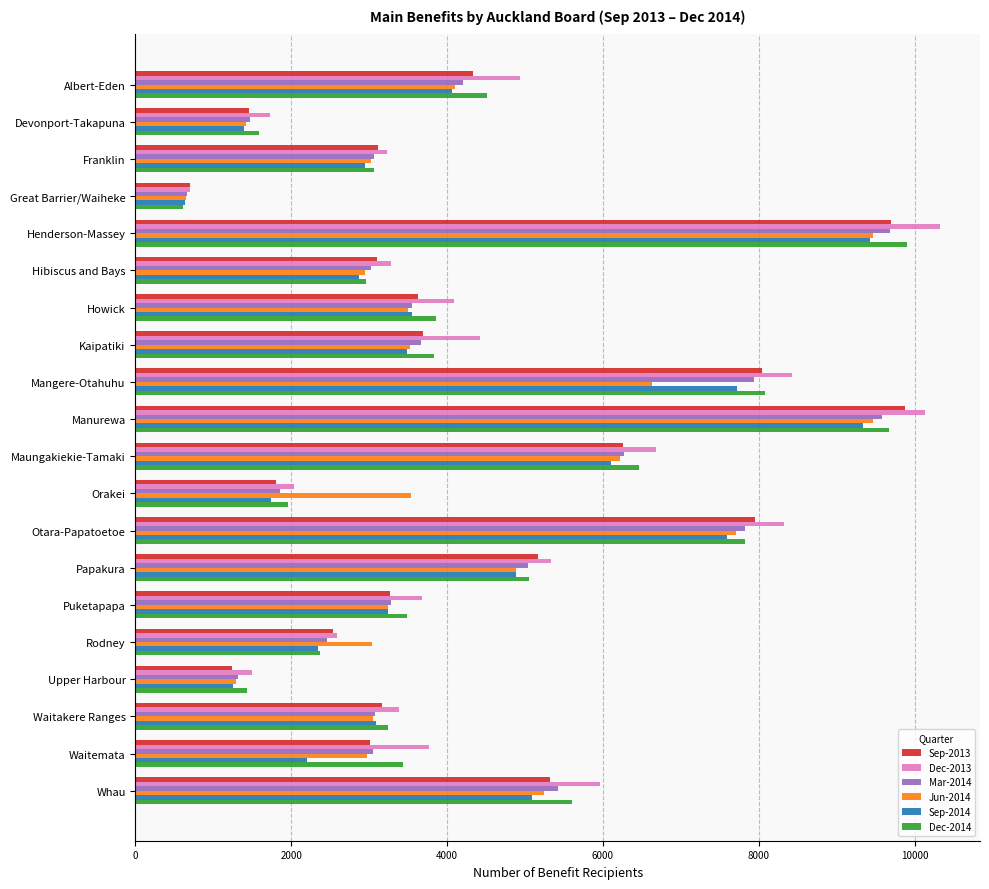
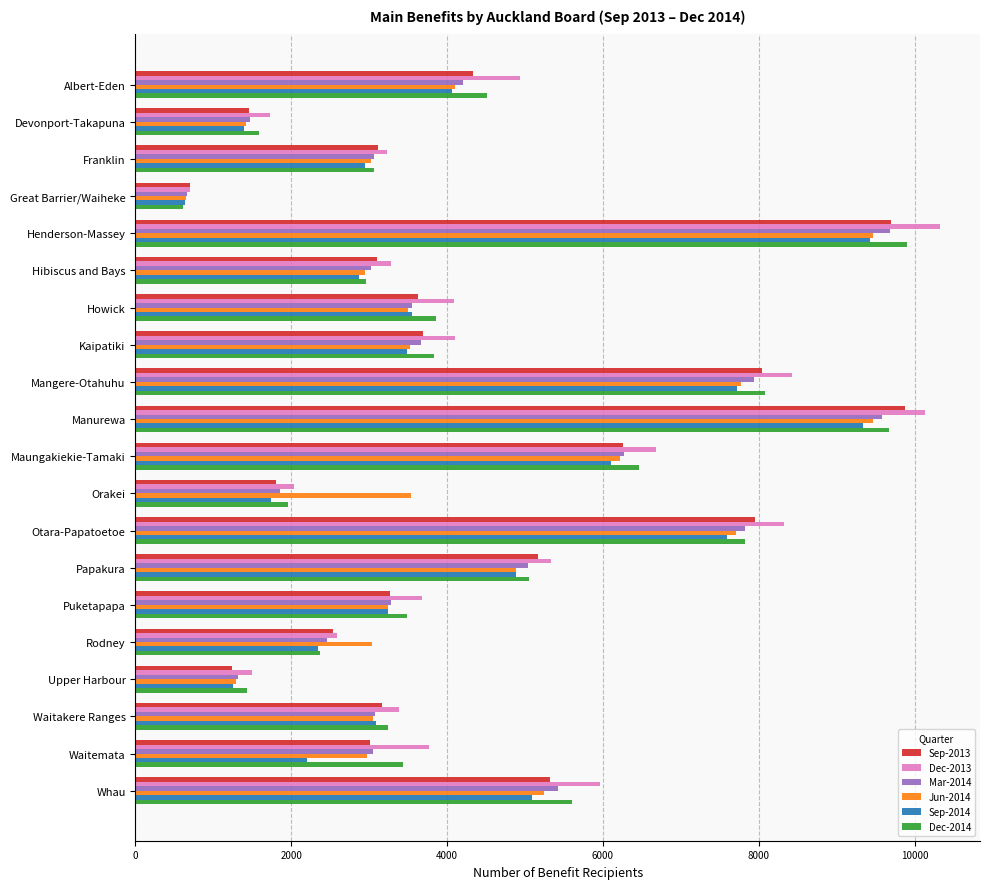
Dec-2013, Kaipatiki: 4400 -> 4100
Jun-2014, Mangere-Otahuhu: 6600 -> 7800
